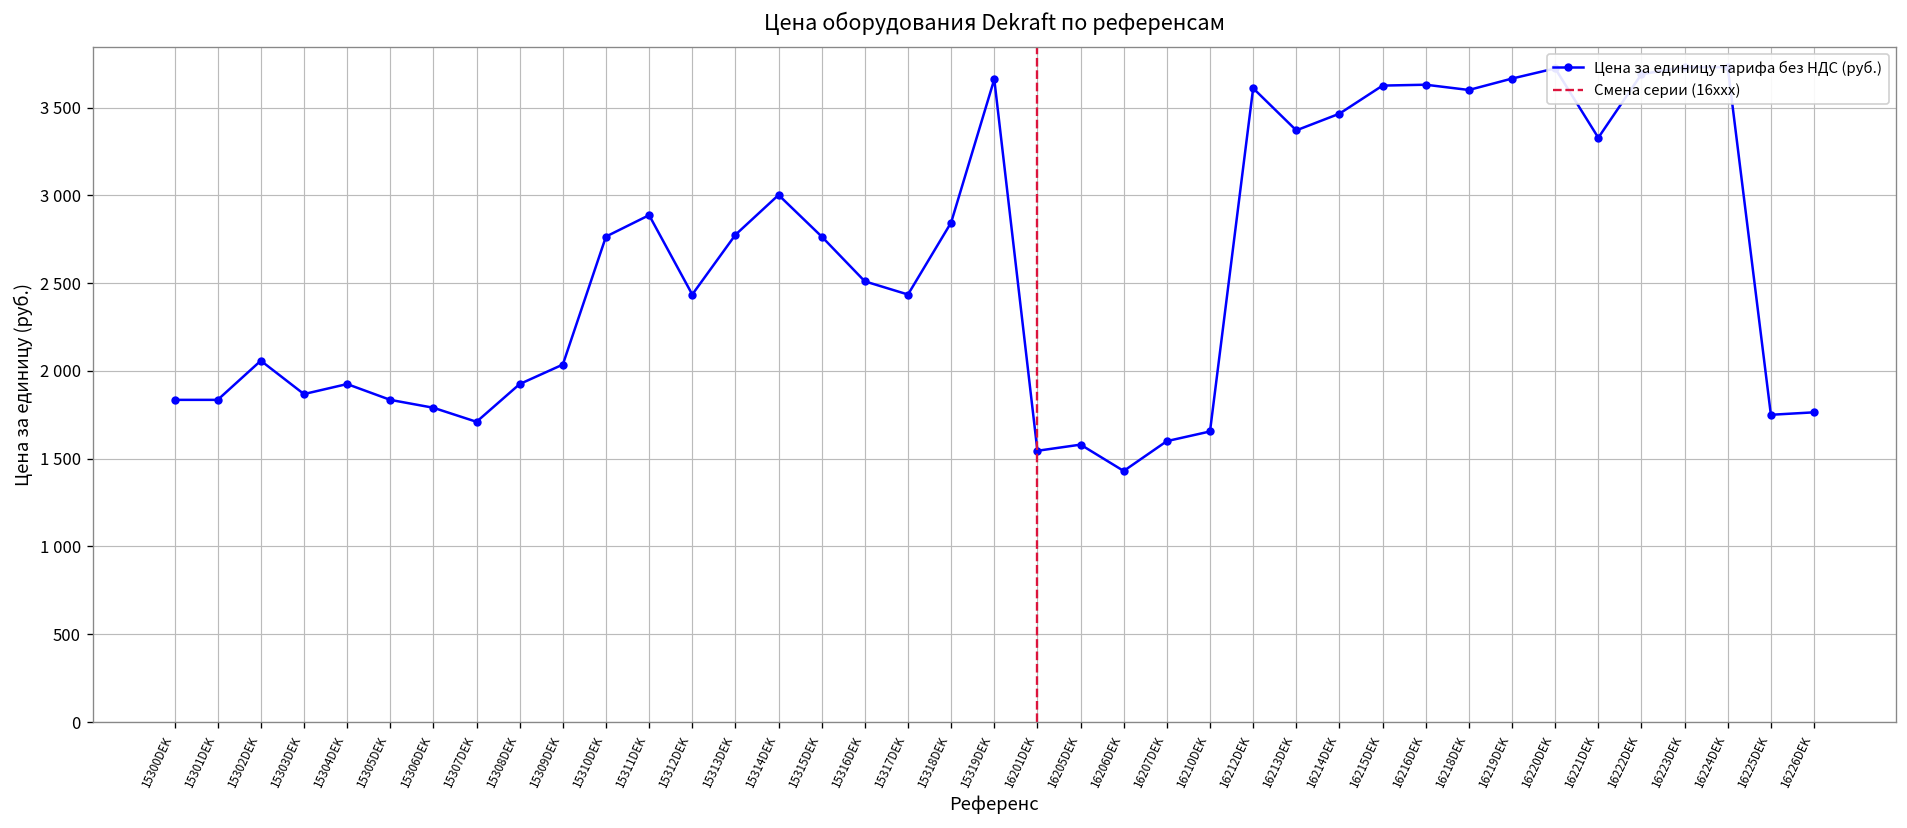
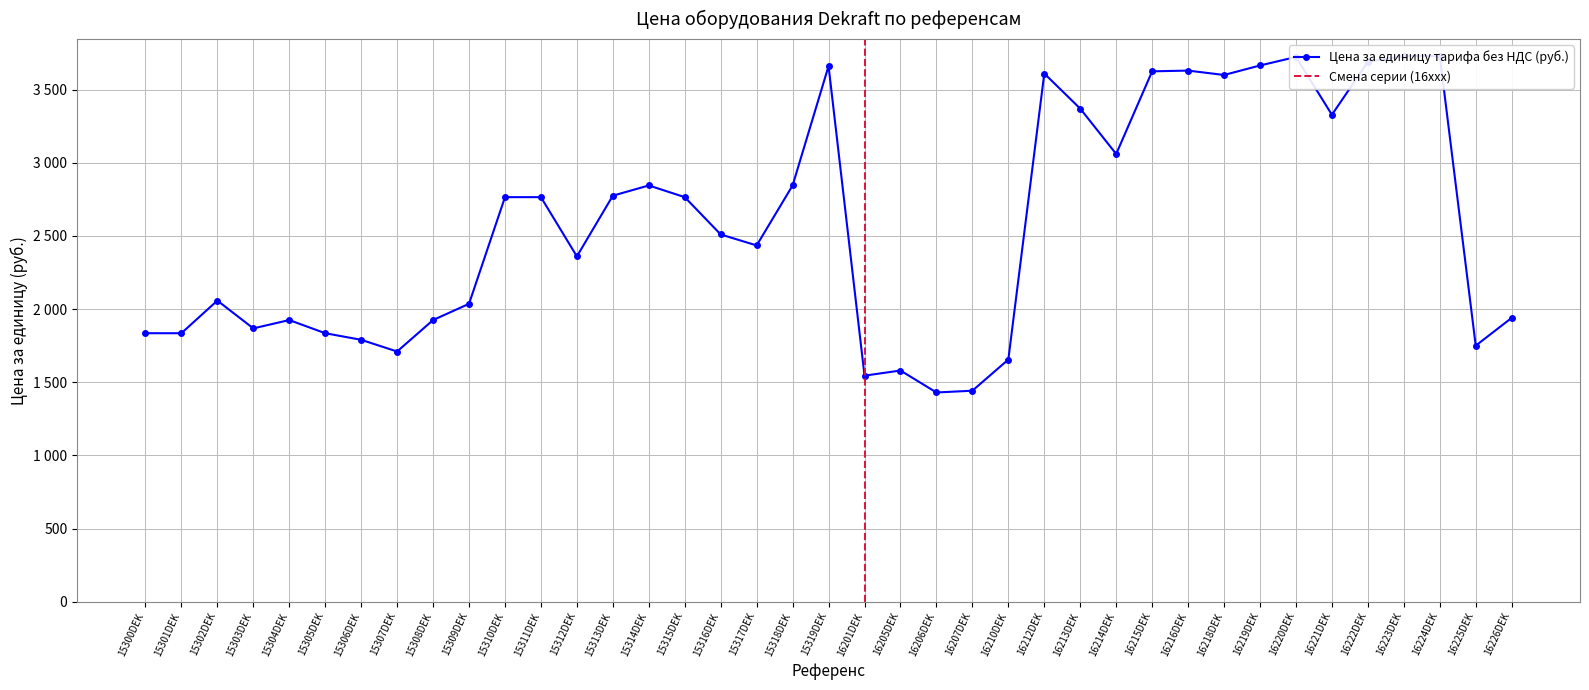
15311DEK: 2890 -> 2770
15312DEK: 2440 -> 2360
15314DEK: 3000 -> 2850
16207DEK: 1600 -> 1440
16214DEK: 3470 -> 3060
16226DEK: 1760 -> 1940
